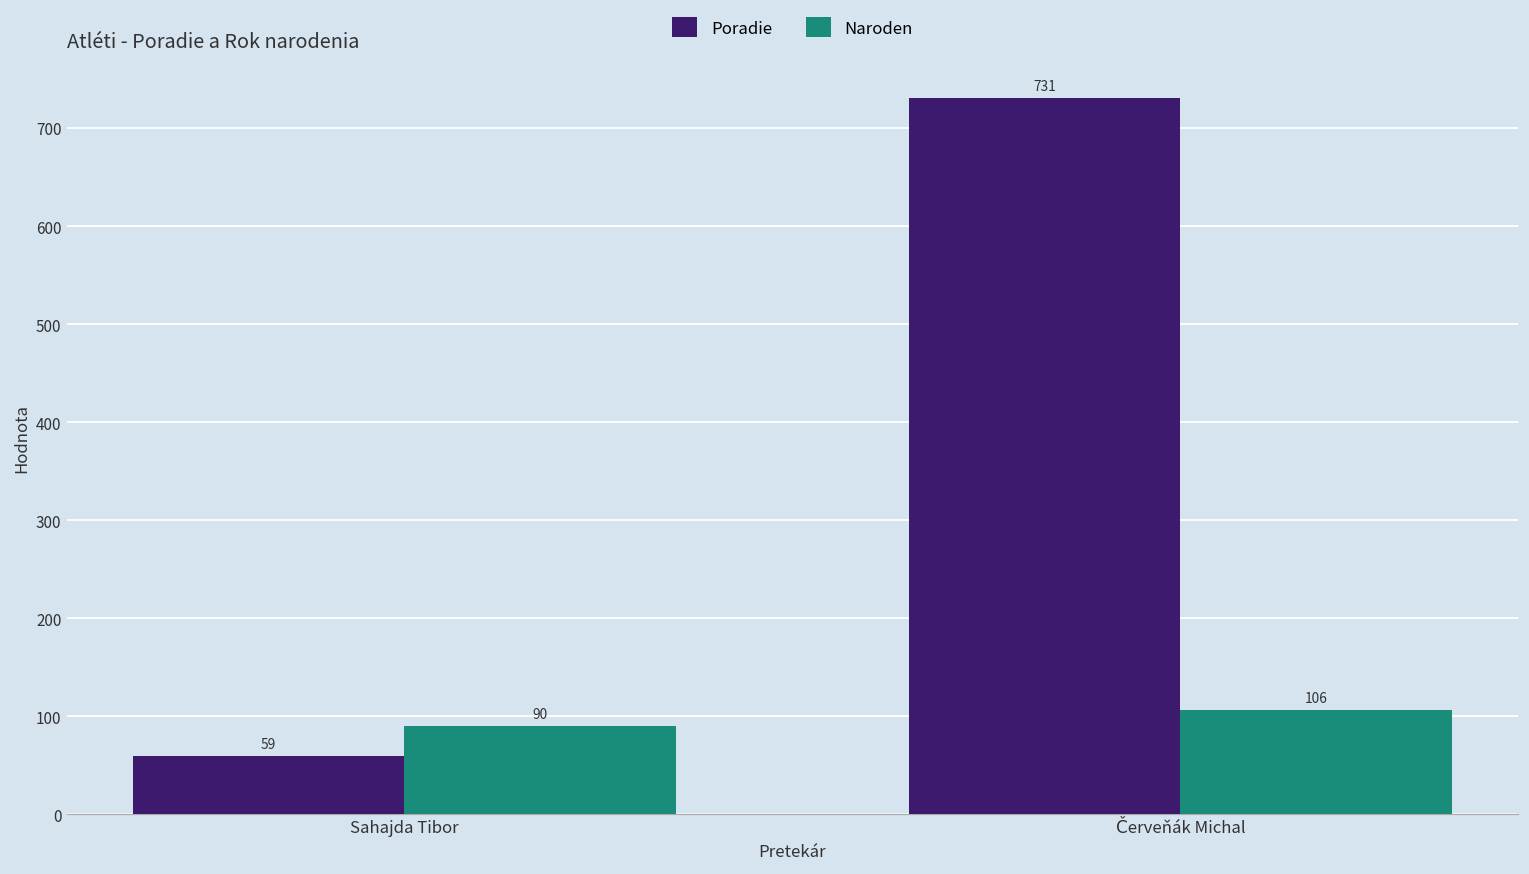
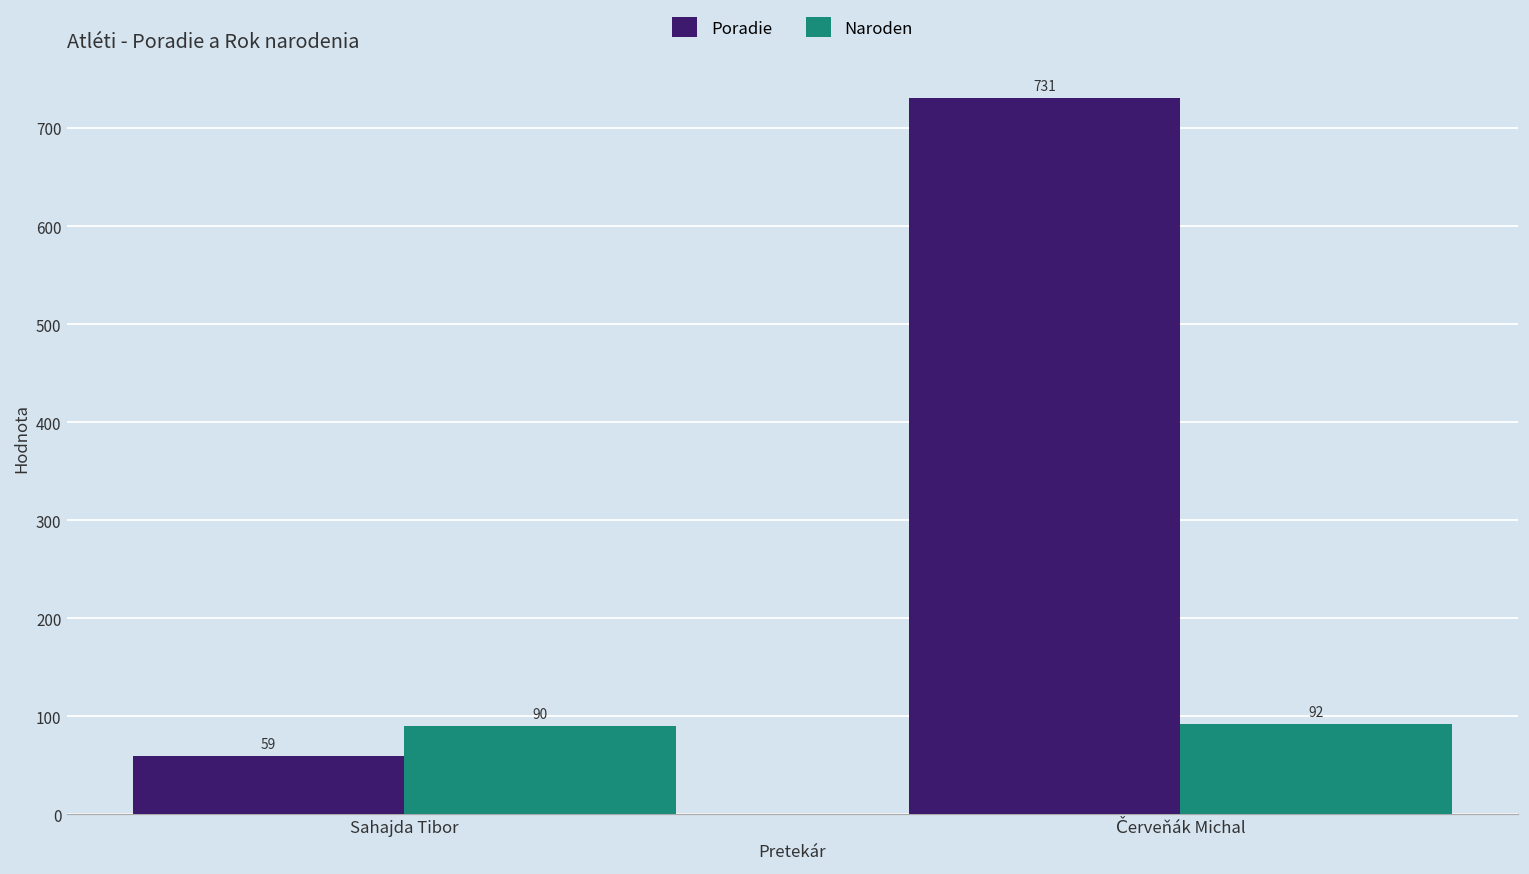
Naroden, Červeňák Michal: 106 -> 92
